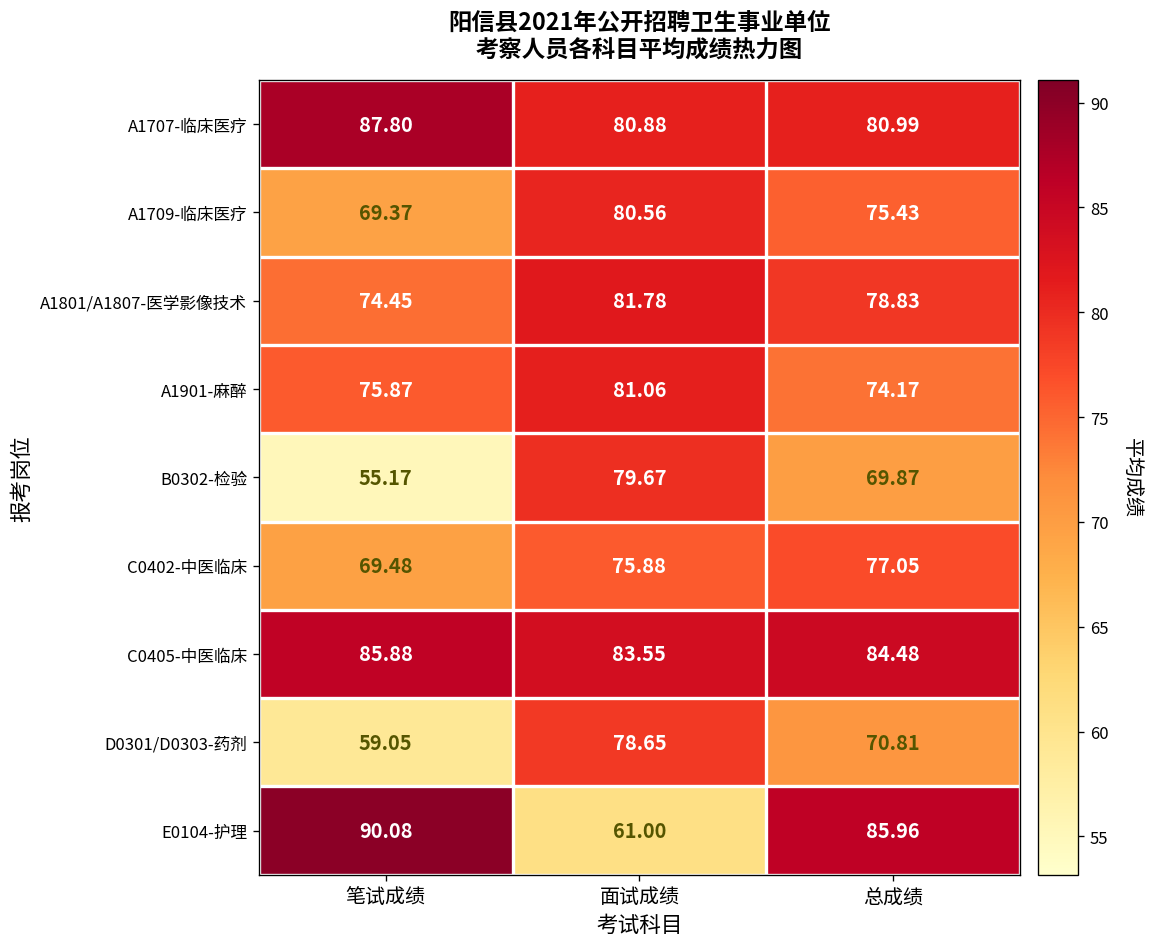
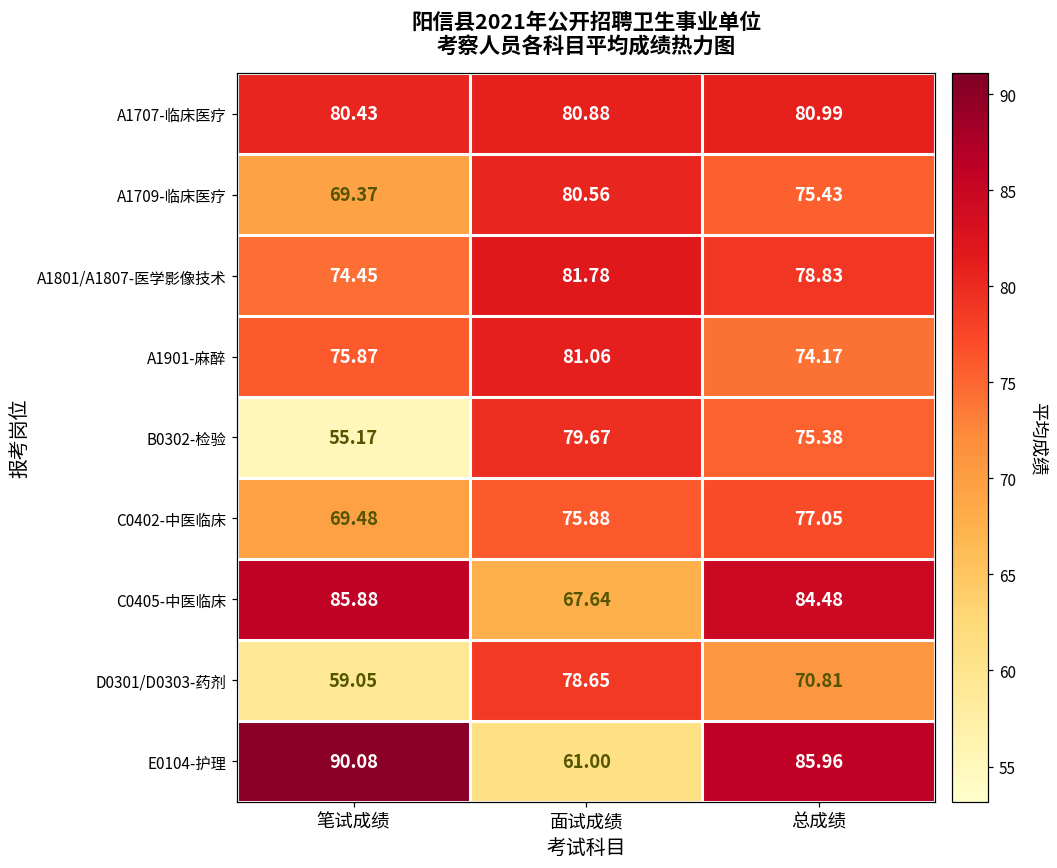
A1707-临床医疗, 笔试成绩: 87.80 -> 80.43
B0302-检验, 总成绩: 69.87 -> 75.38
C0405-中医临床, 面试成绩: 83.55 -> 67.64
